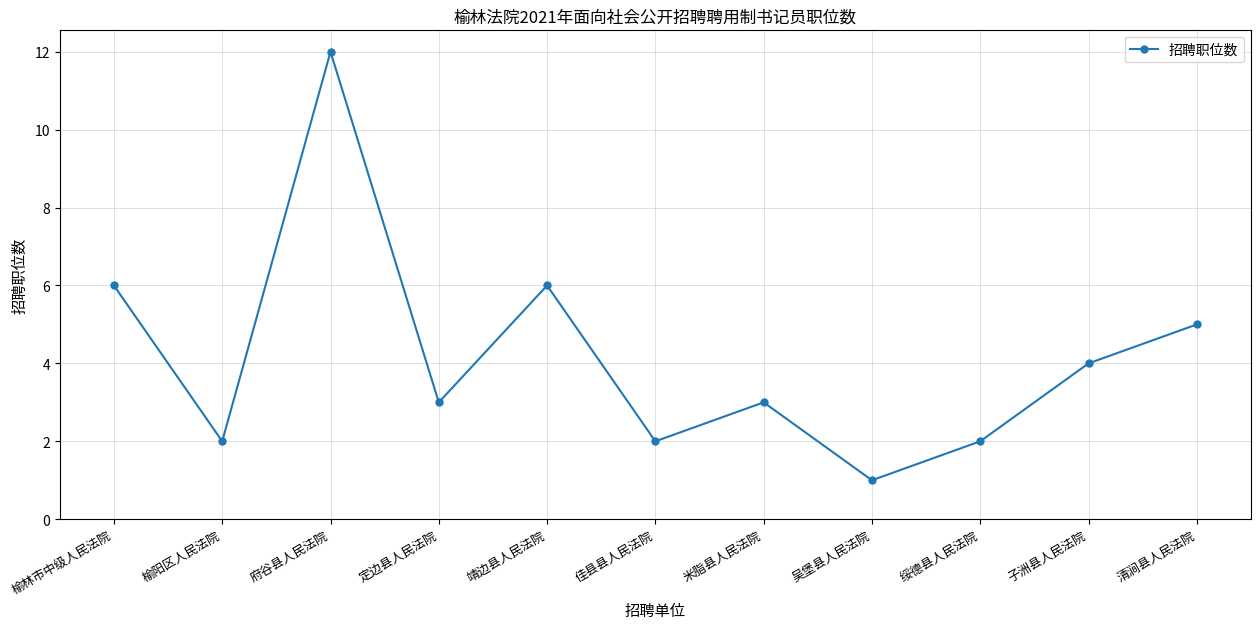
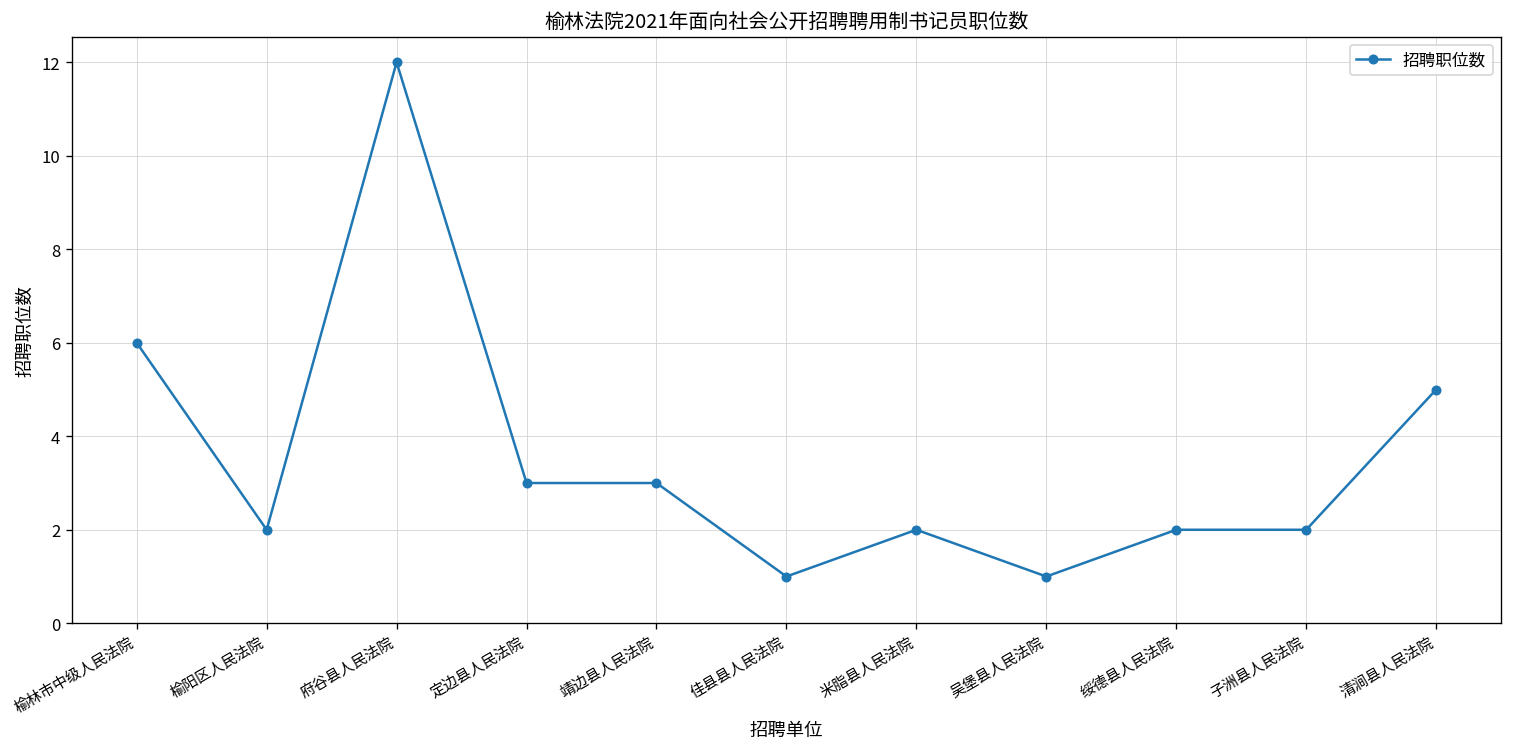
靖边县人民法院: 6 -> 3
佳县县人民法院: 2 -> 1
米脂县人民法院: 3 -> 2
子洲县人民法院: 4 -> 2
